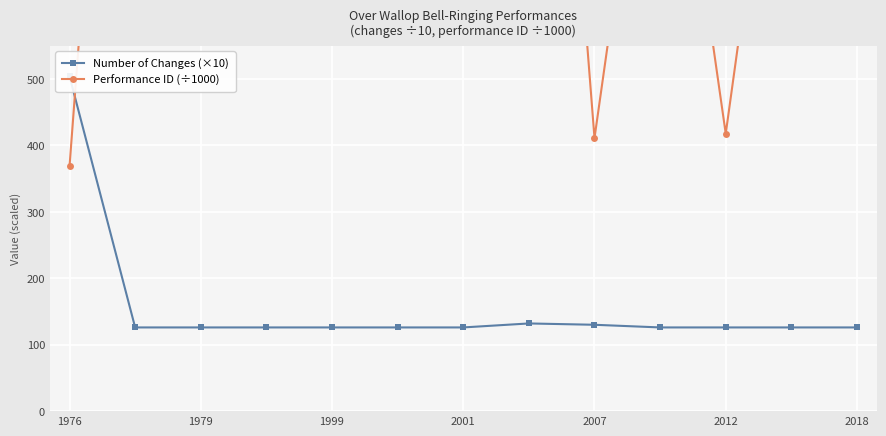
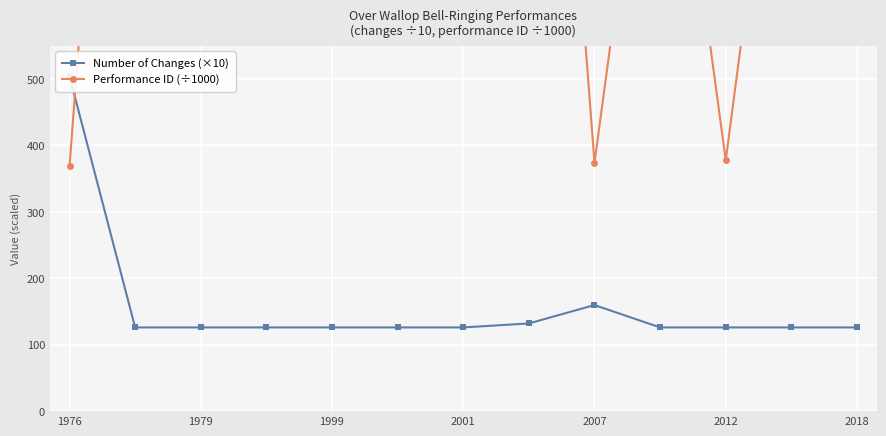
Number of Changes (×10), 2007: 130 -> 160
Performance ID (÷1000), 2007: 410 -> 370
Performance ID (÷1000), 2012: 420 -> 380
